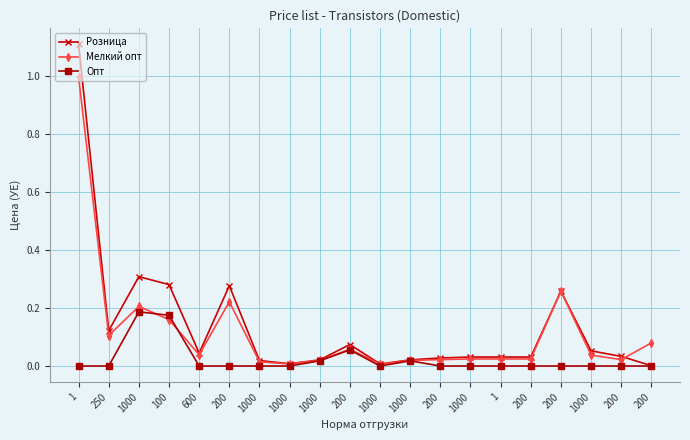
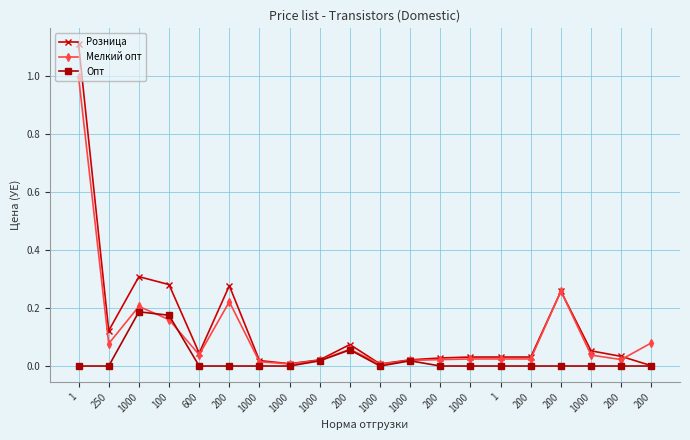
Мелкий опт, 250: 0.11 -> 0.08
